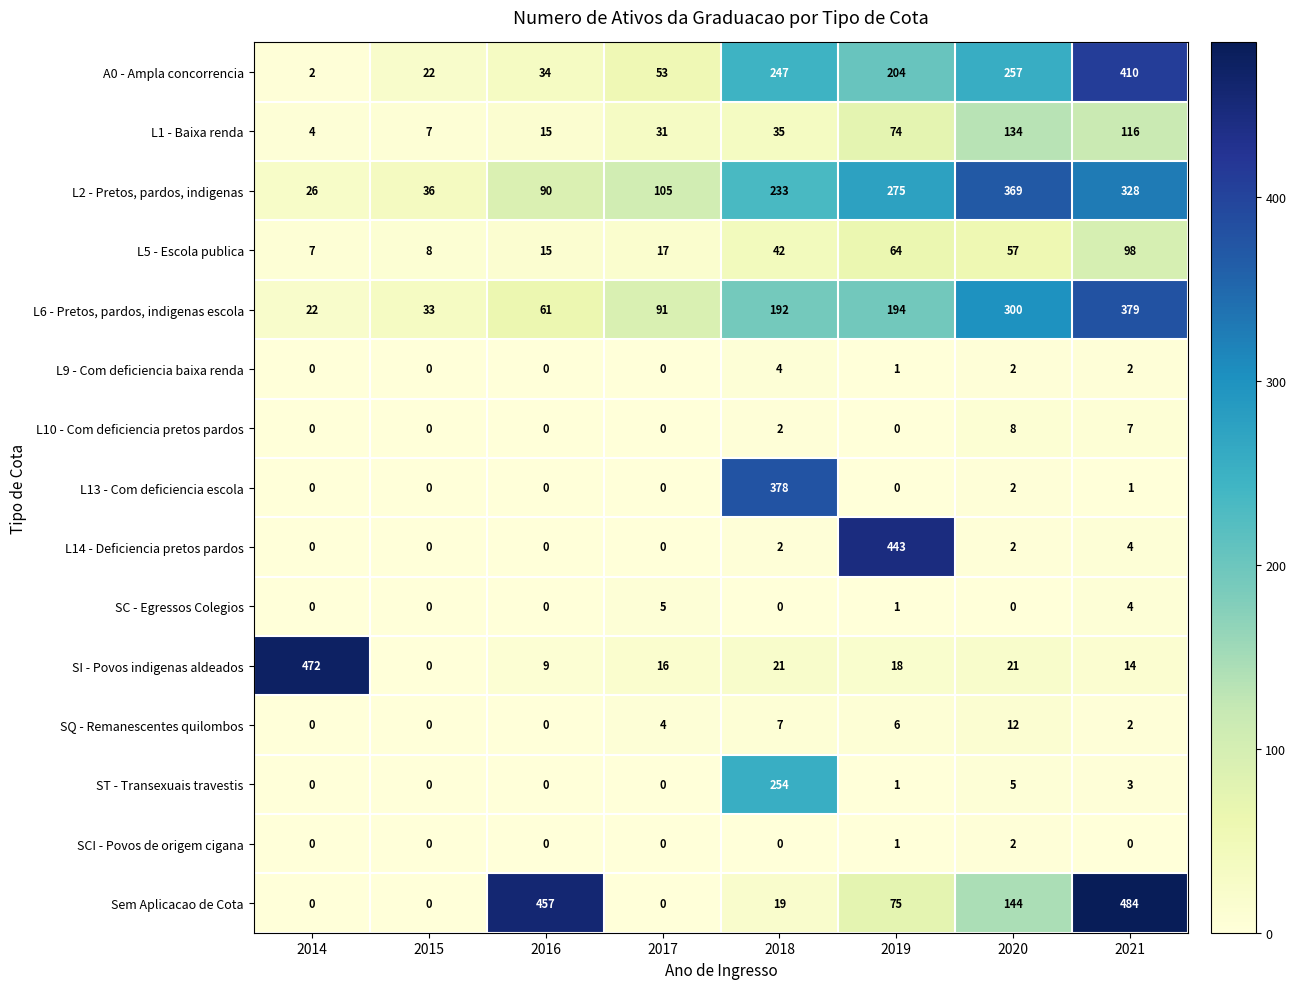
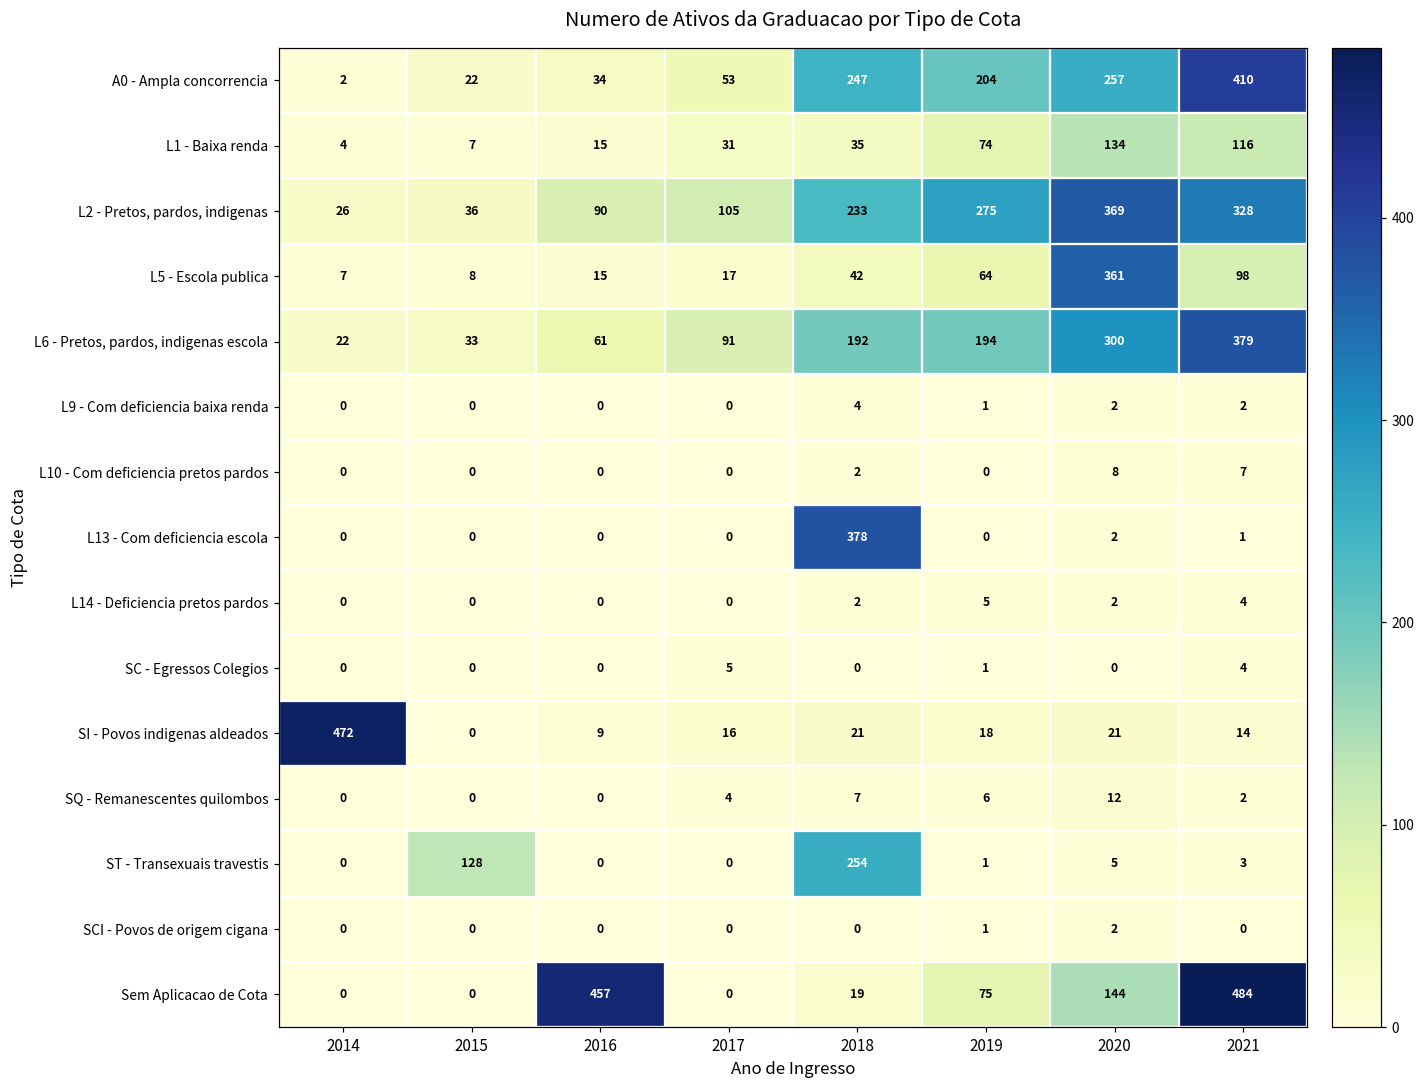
L5 - Escola publica, 2020: 57 -> 361
L14 - Deficiencia pretos pardos, 2019: 443 -> 5
ST - Transexuais travestis, 2015: 0 -> 128
